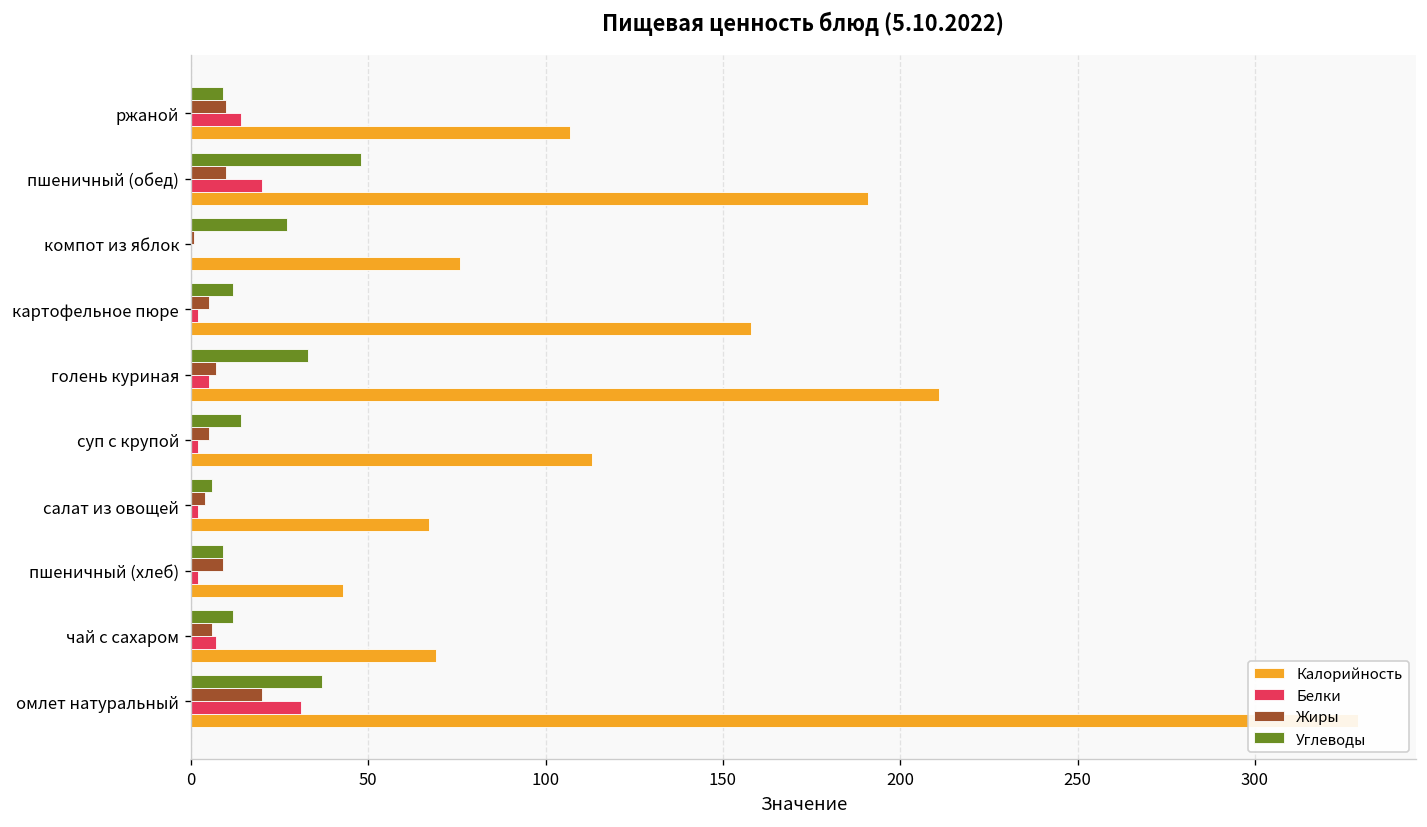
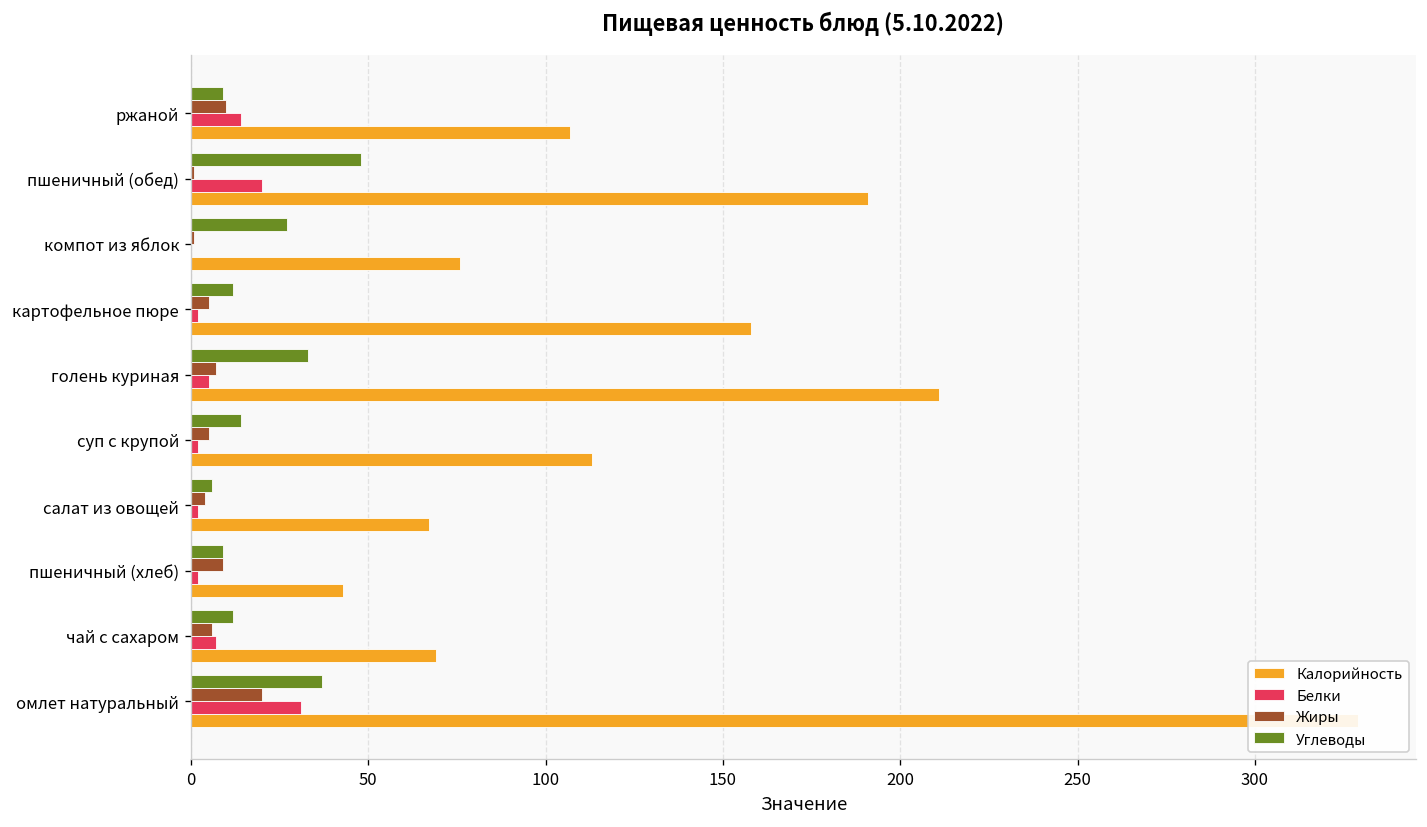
Жиры, пшеничный (обед): 10 -> 1
